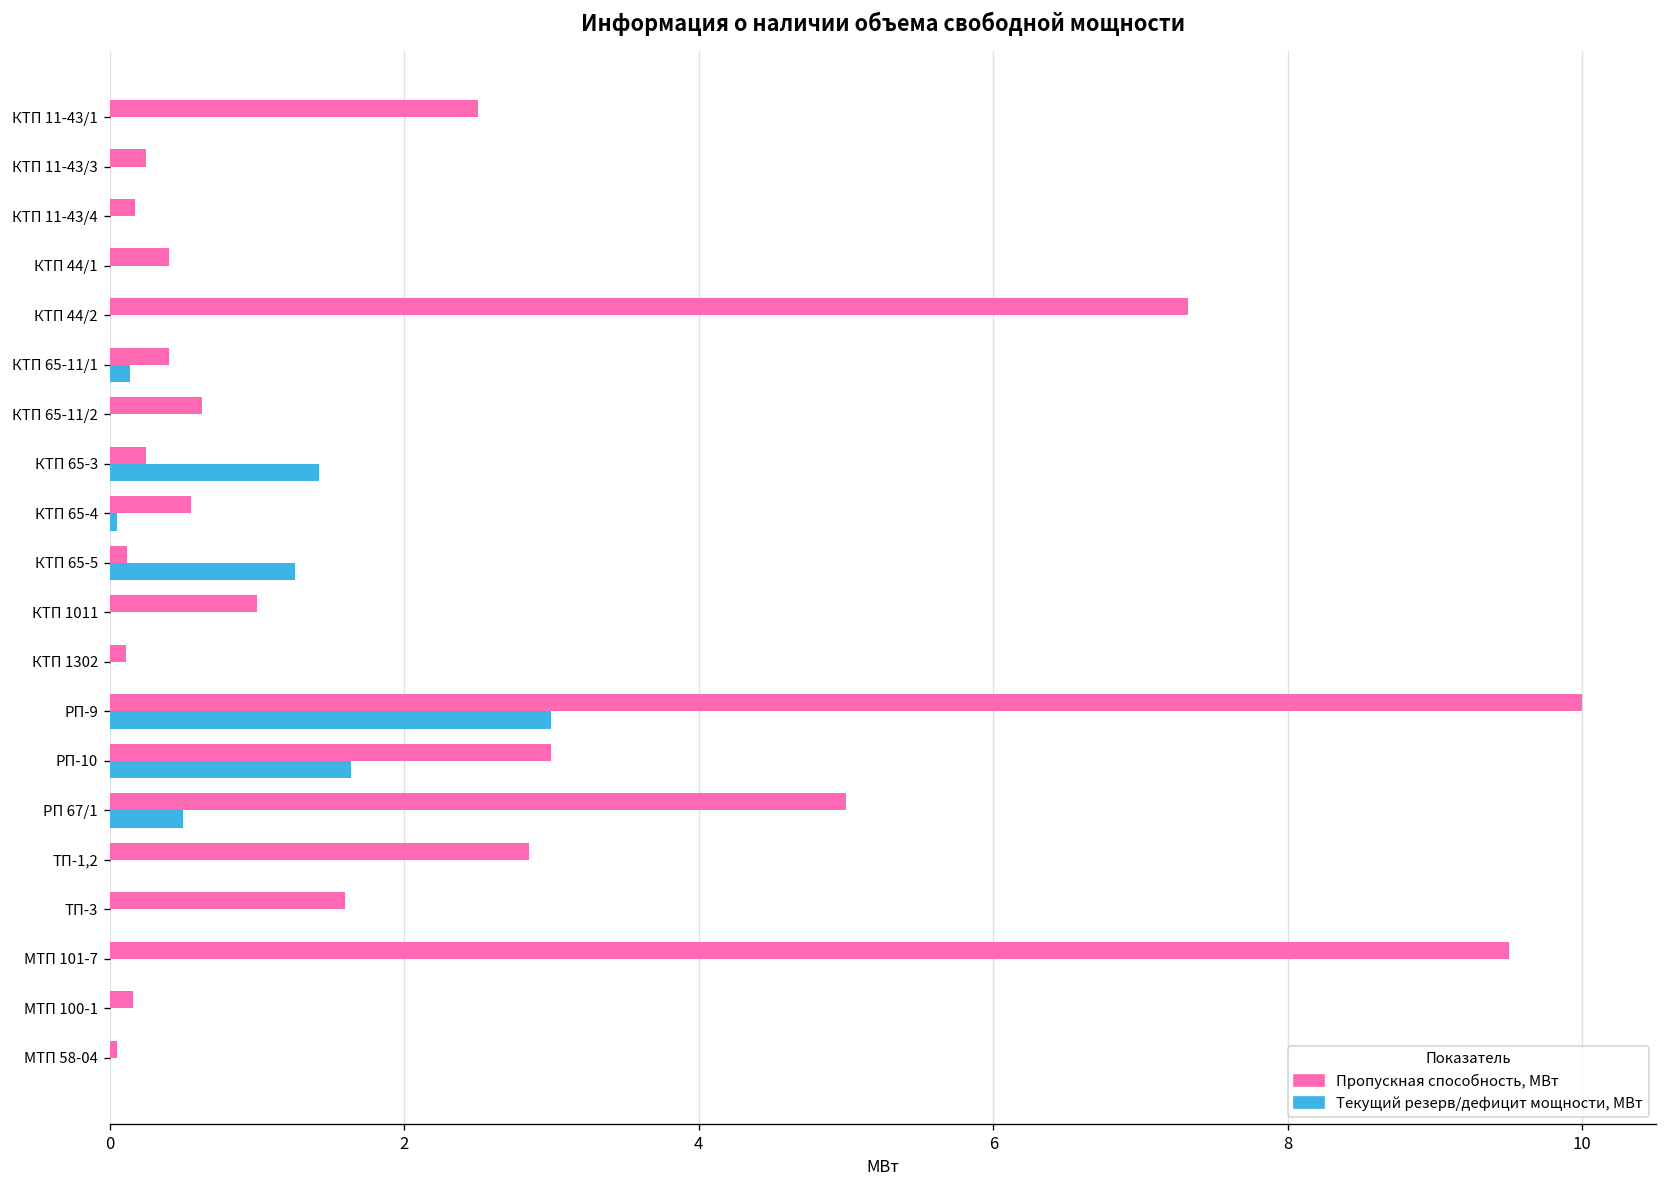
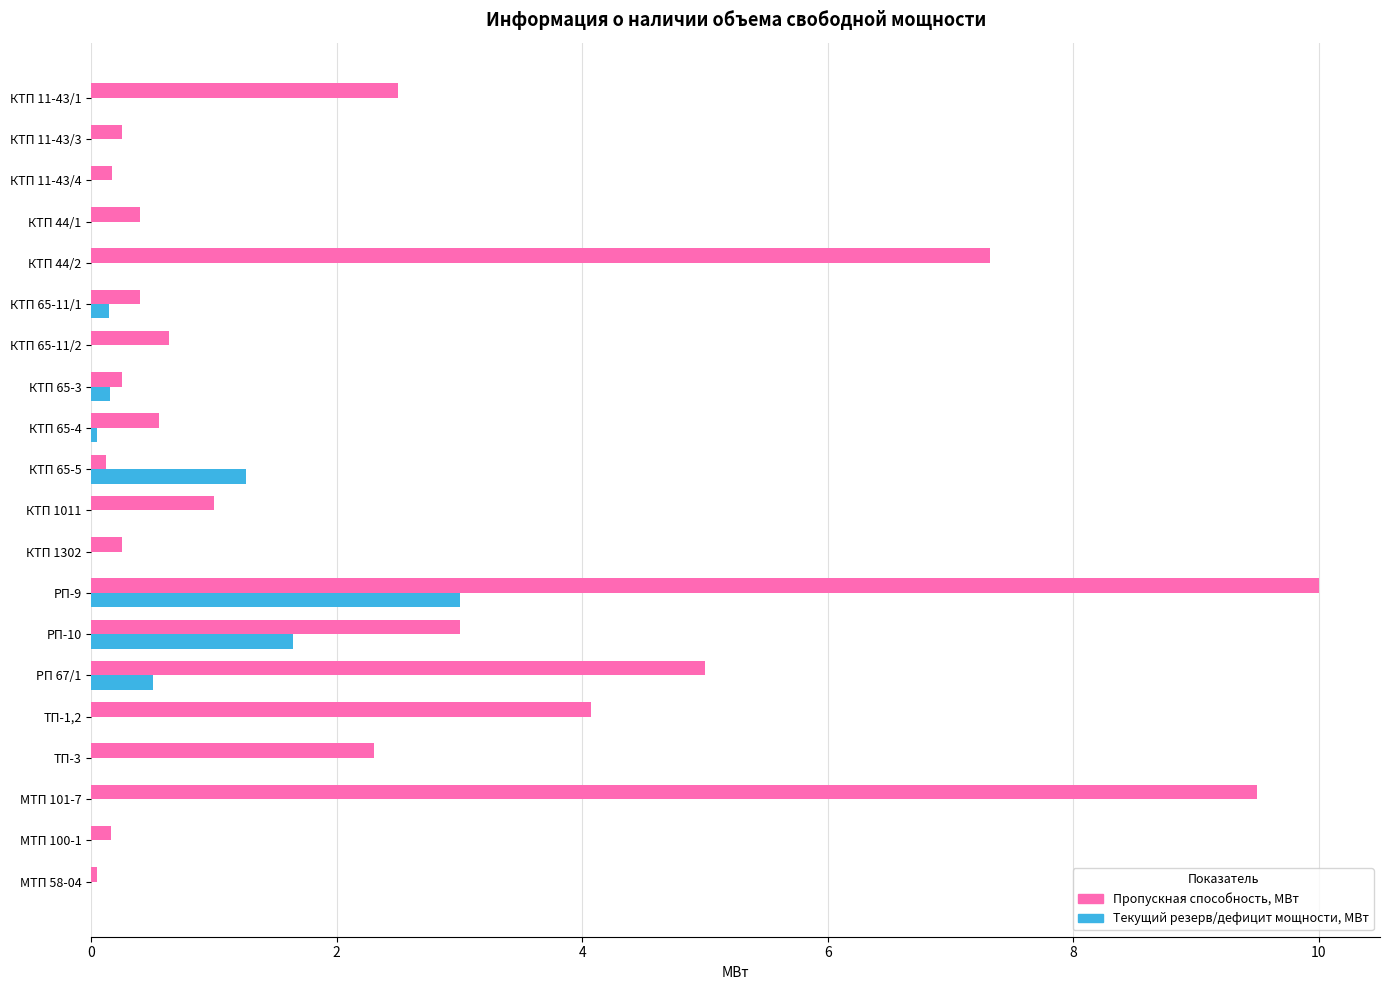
Текущий резерв/дефицит мощности, МВт, КТП 65-3: 1.42 -> 0.15
Пропускная способность, МВт, КТП 1302: 0.11 -> 0.25
Пропускная способность, МВт, ТП-1,2: 2.85 -> 4.07
Пропускная способность, МВт, ТП-3: 1.6 -> 2.3
